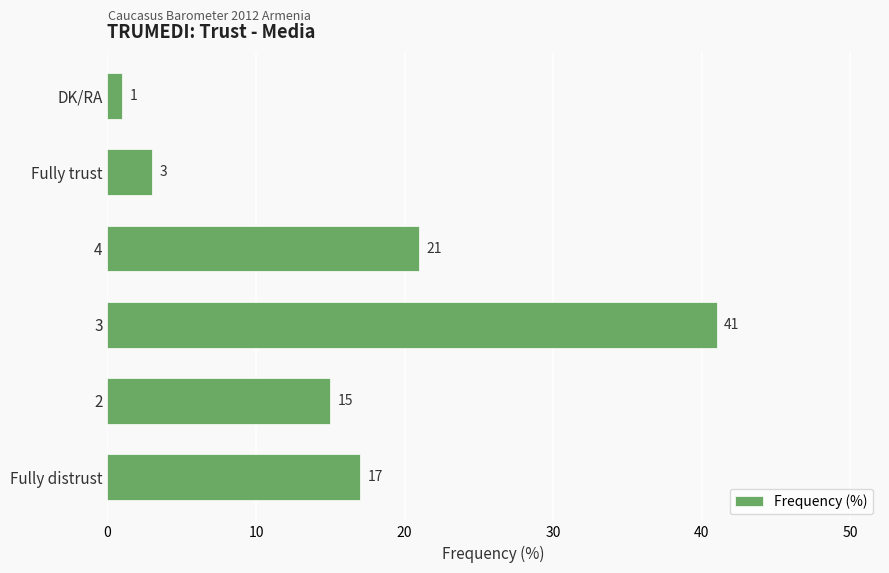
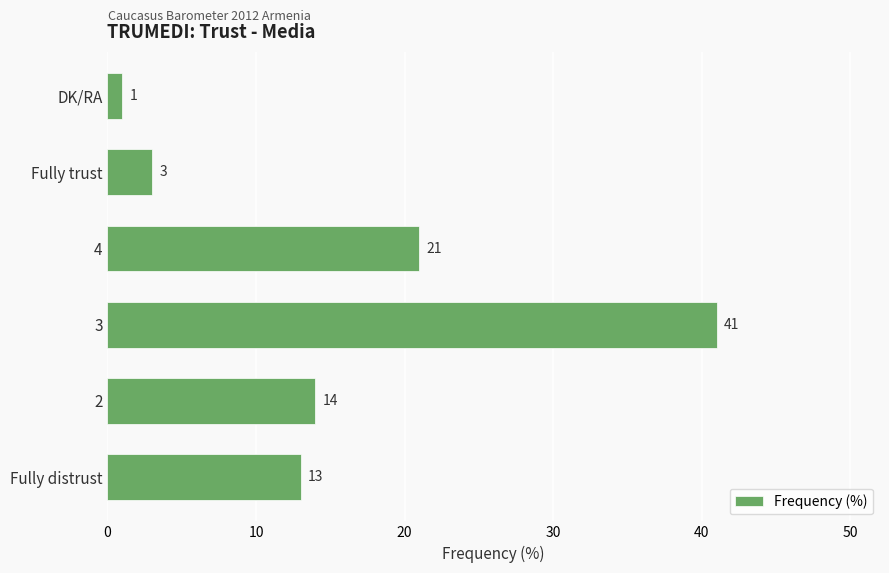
2: 15 -> 14
Fully distrust: 17 -> 13
